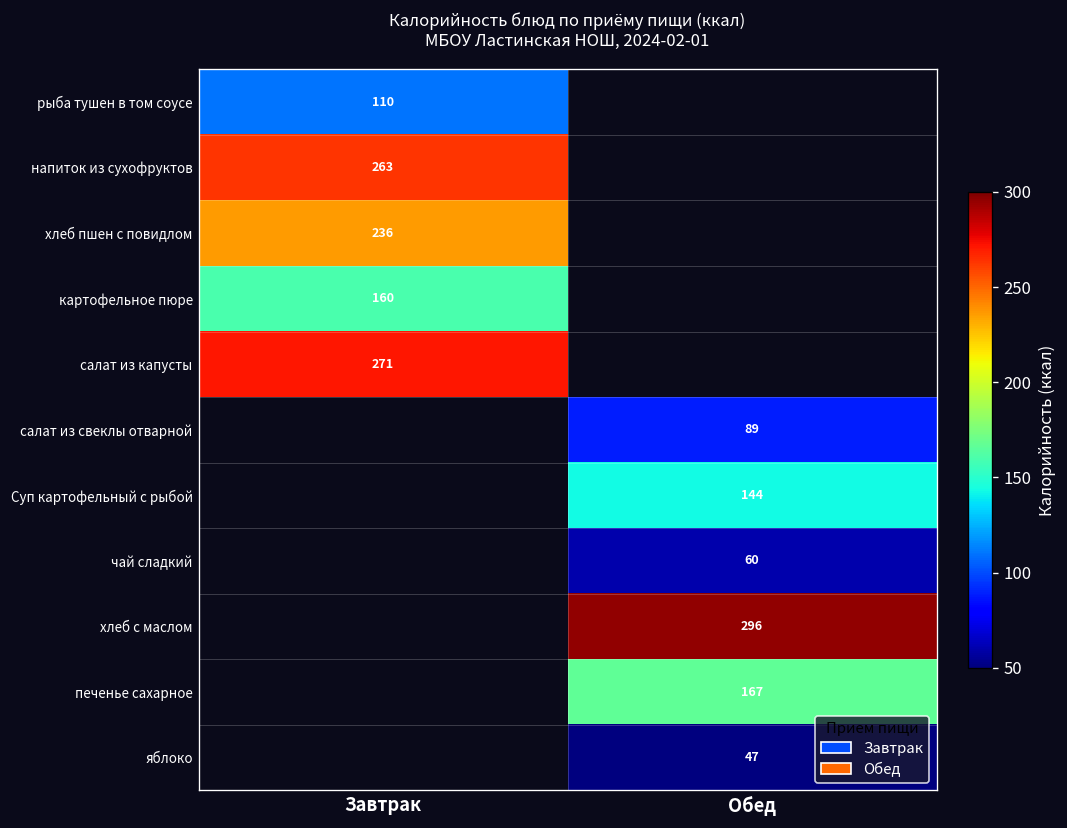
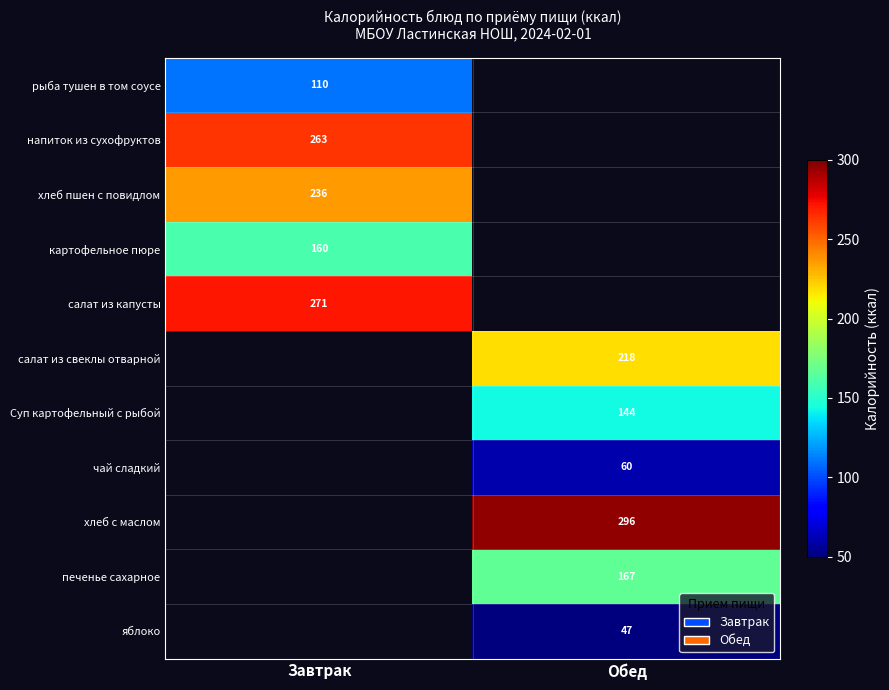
салат из свеклы отварной, Обед: 89 -> 218
